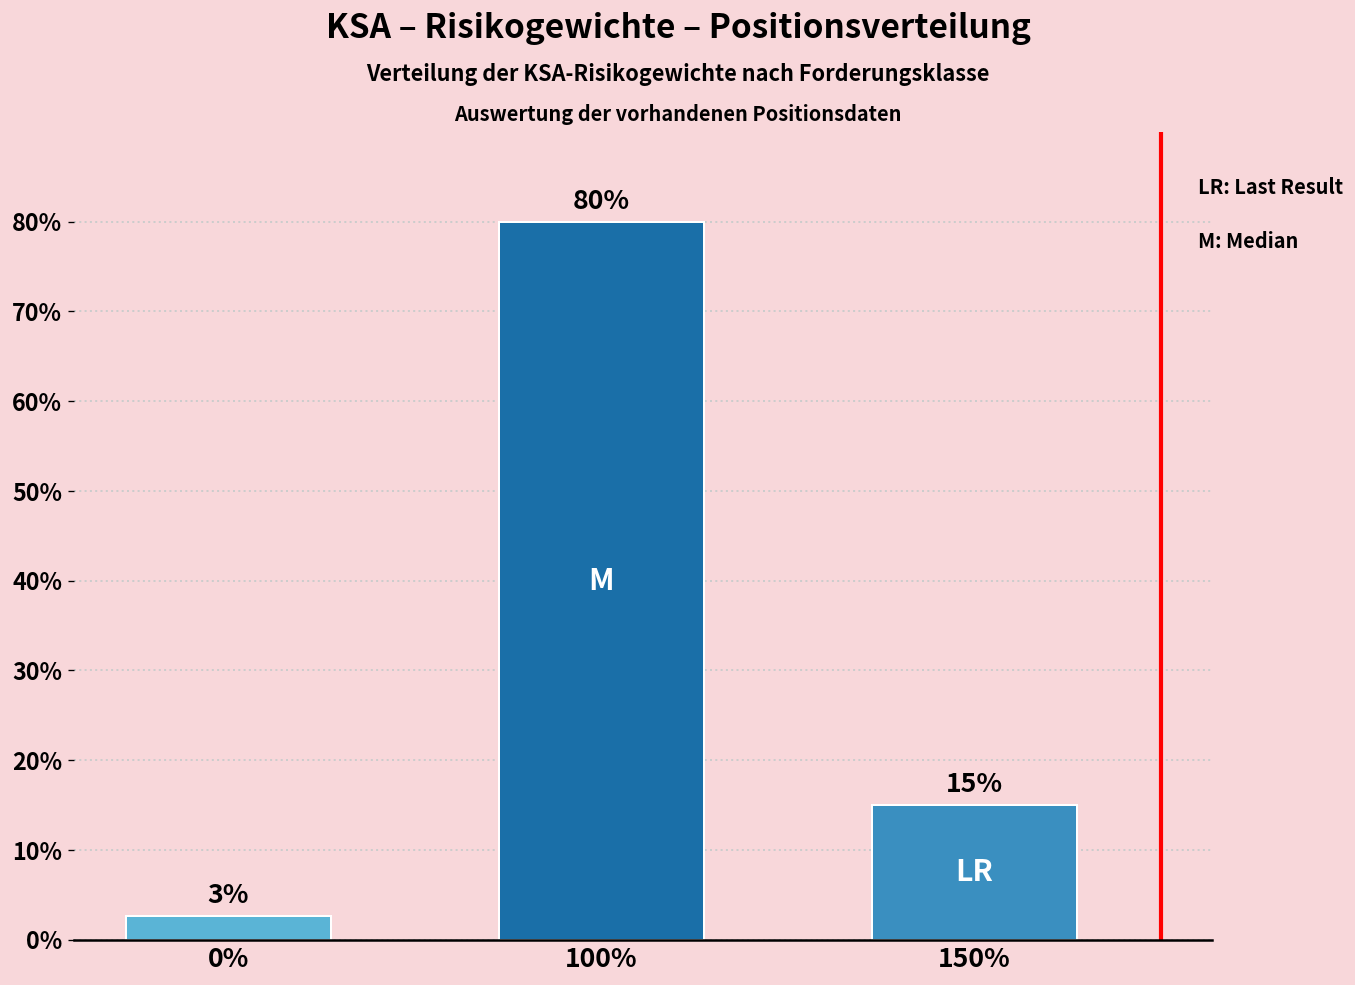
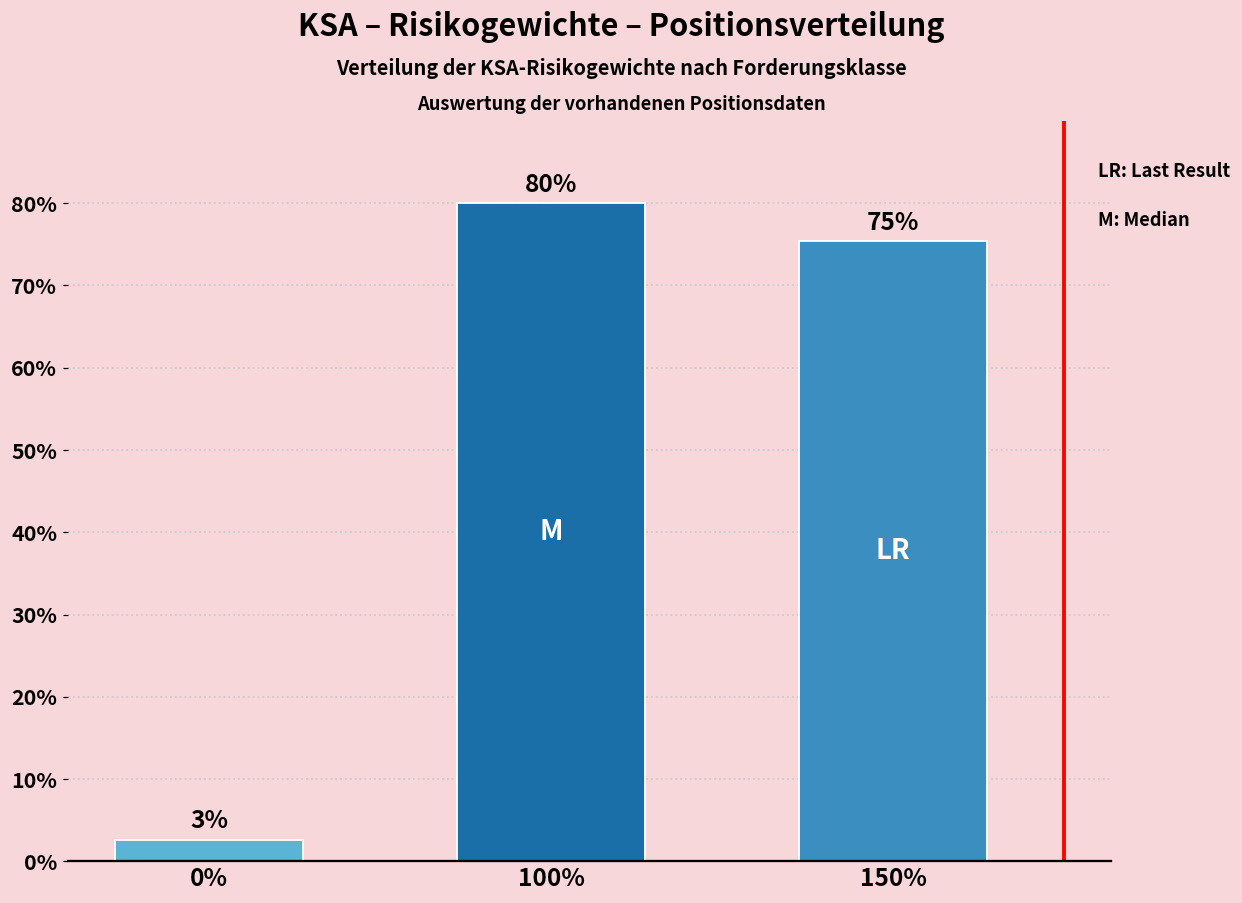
150%: 15% -> 75%
